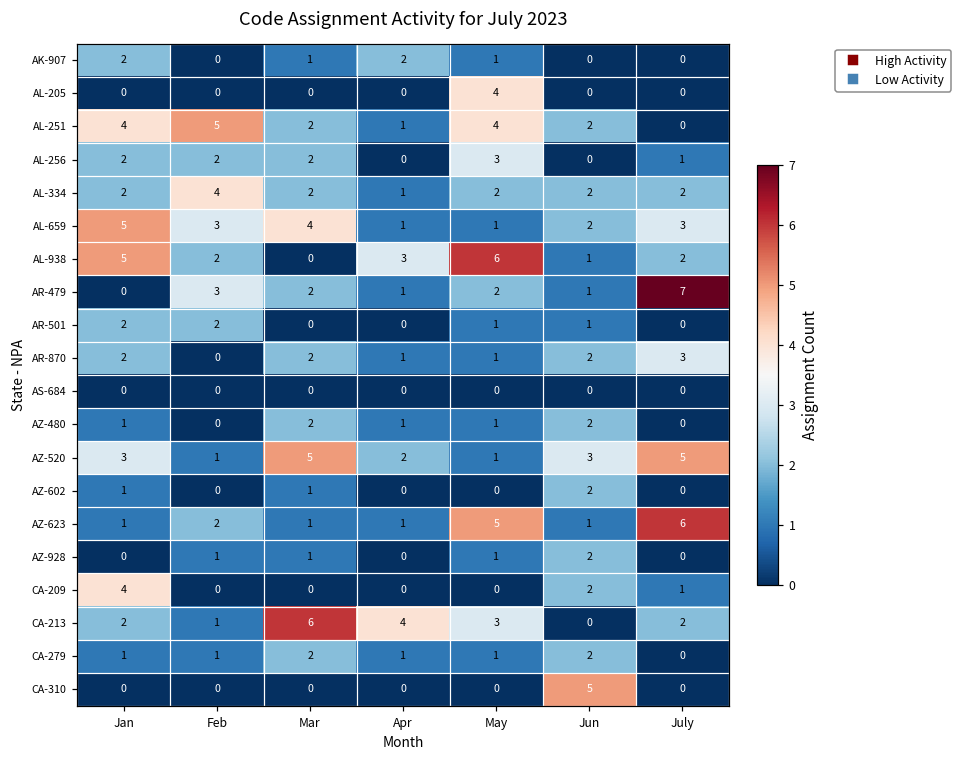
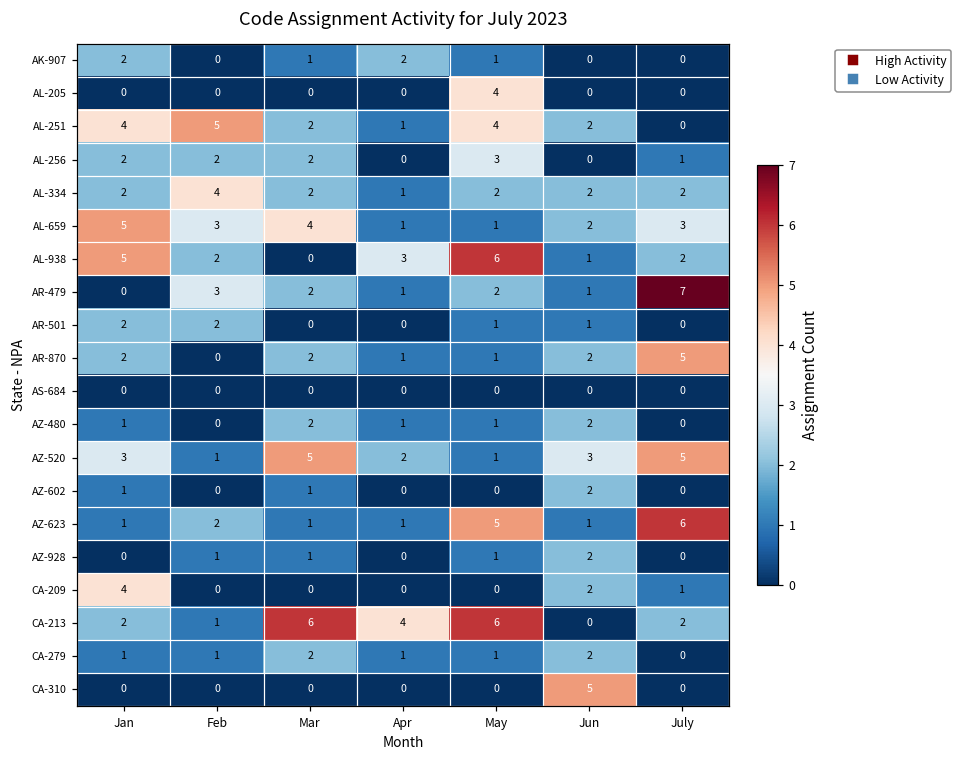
AR-870, July: 3 -> 5
CA-213, May: 3 -> 6
